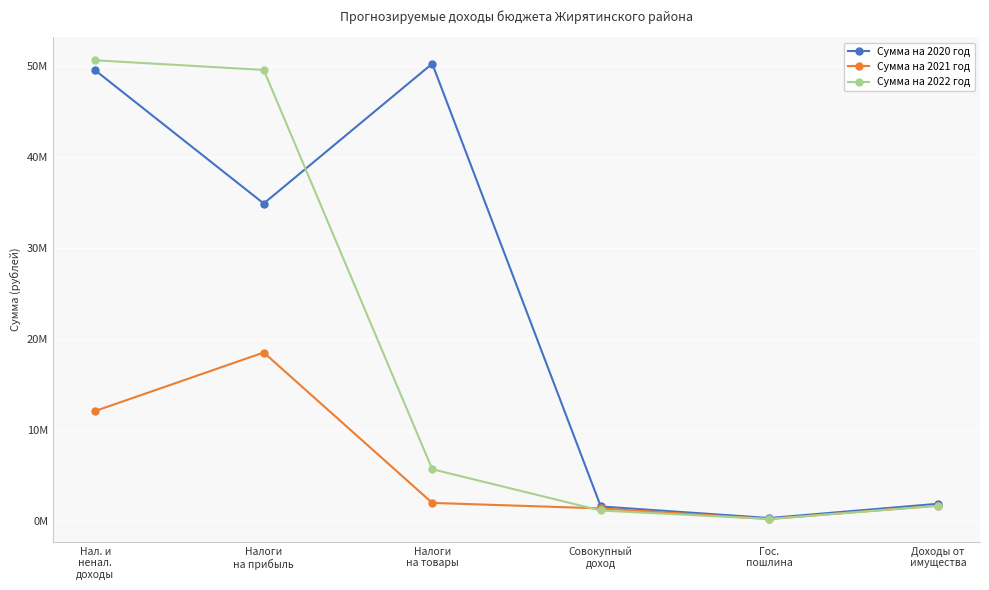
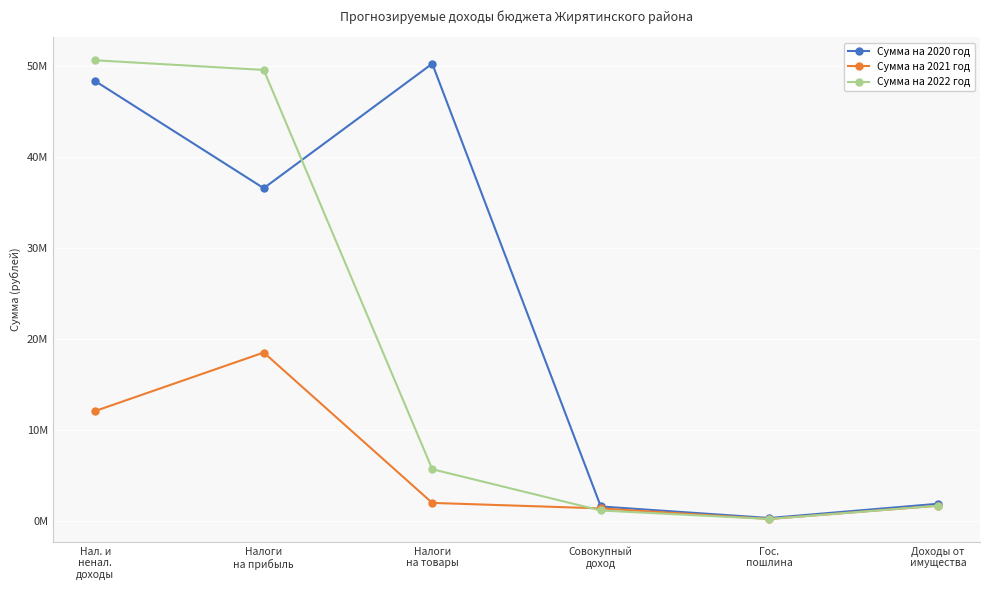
Сумма на 2020 год, Нал. и ненал. доходы: 49000000 -> 48000000
Сумма на 2020 год, Налоги на прибыль: 35000000 -> 37000000
